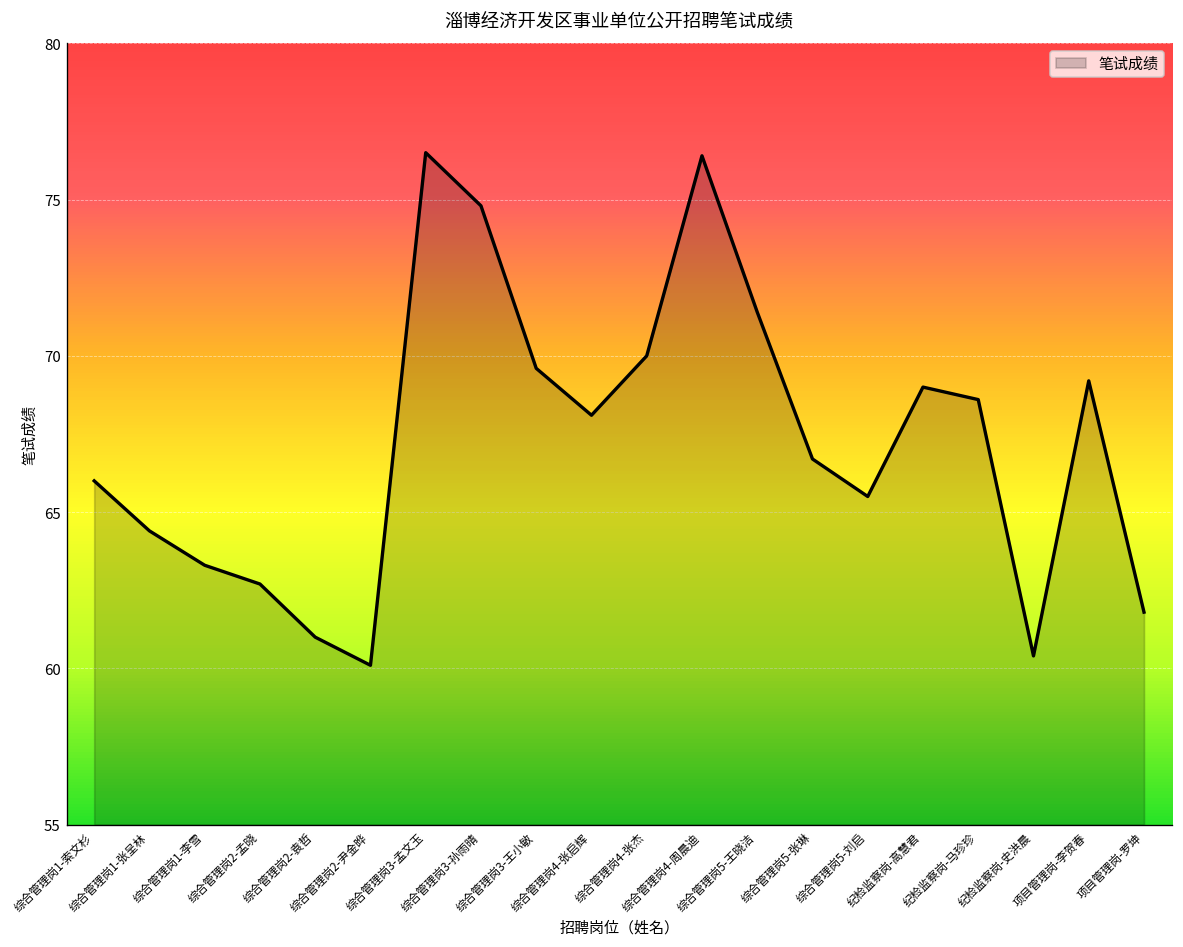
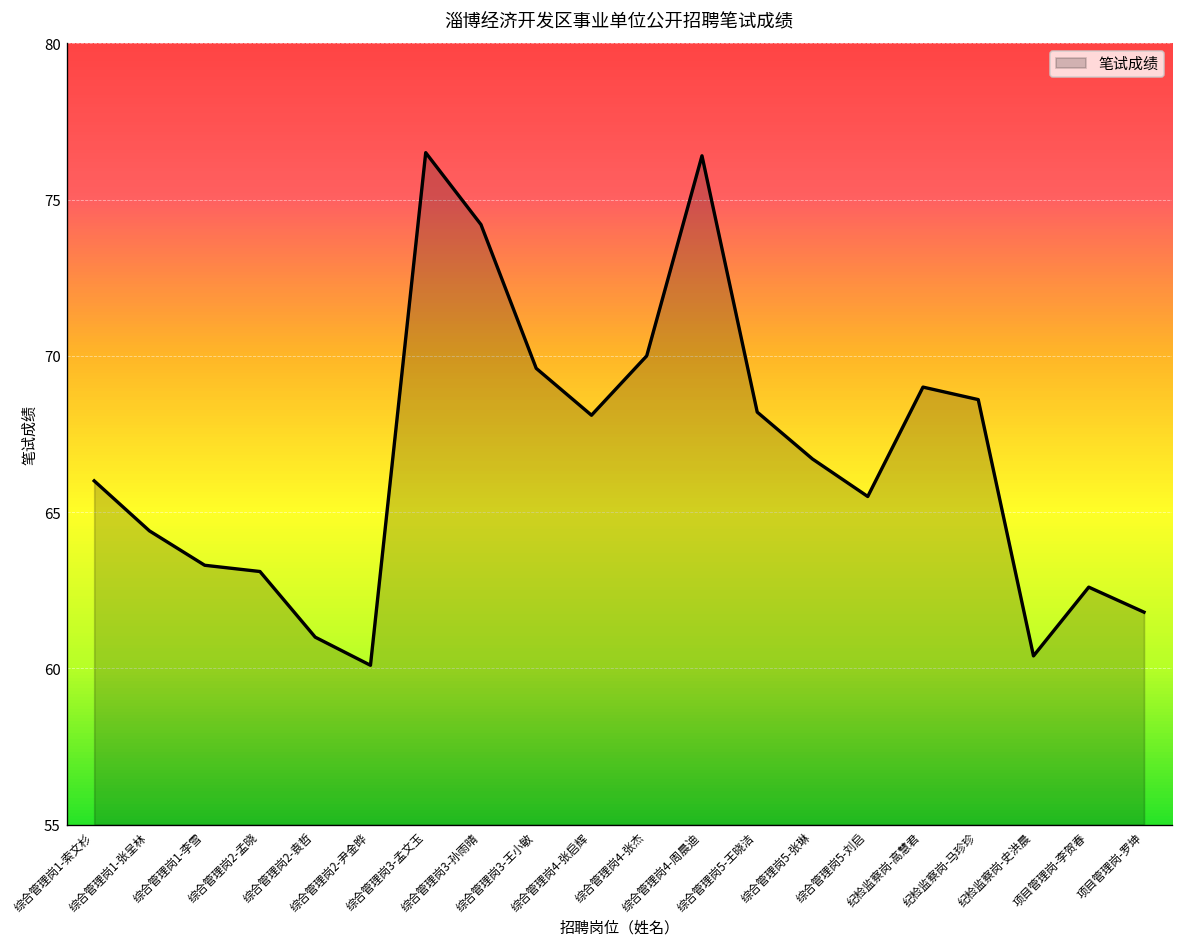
综合管理岗2-孟晓: 62.7 -> 63.1
综合管理岗3-孙雨晴: 74.8 -> 74.2
综合管理岗5-王晓洁: 71.4 -> 68.2
项目管理岗-李贺春: 69.2 -> 62.6
